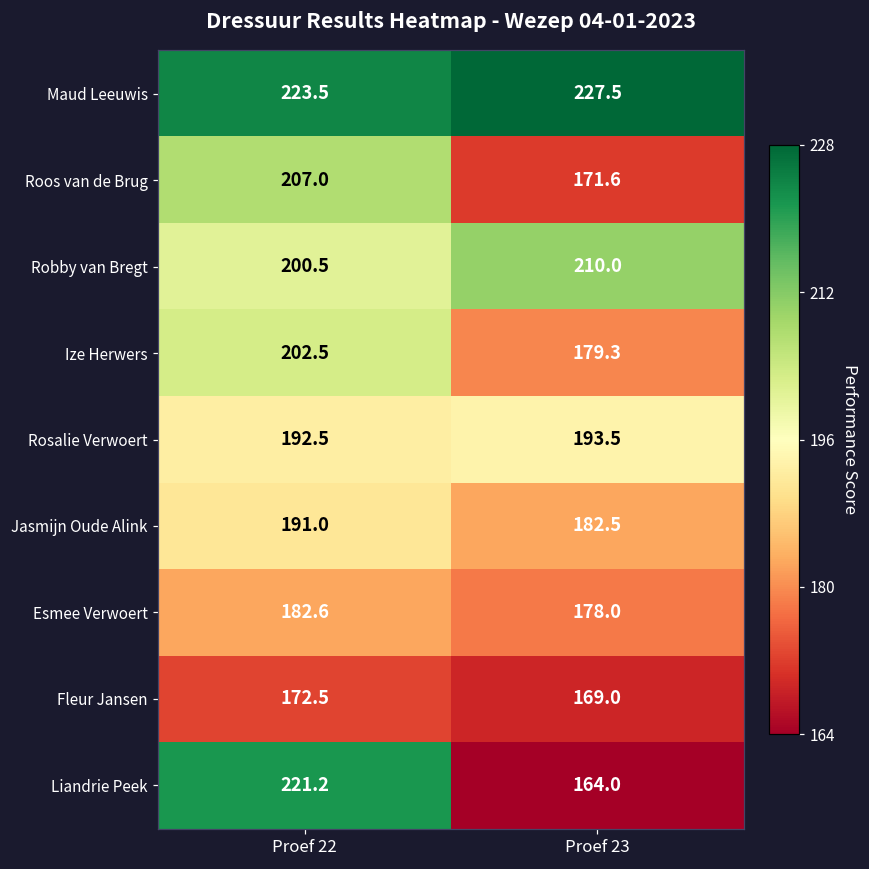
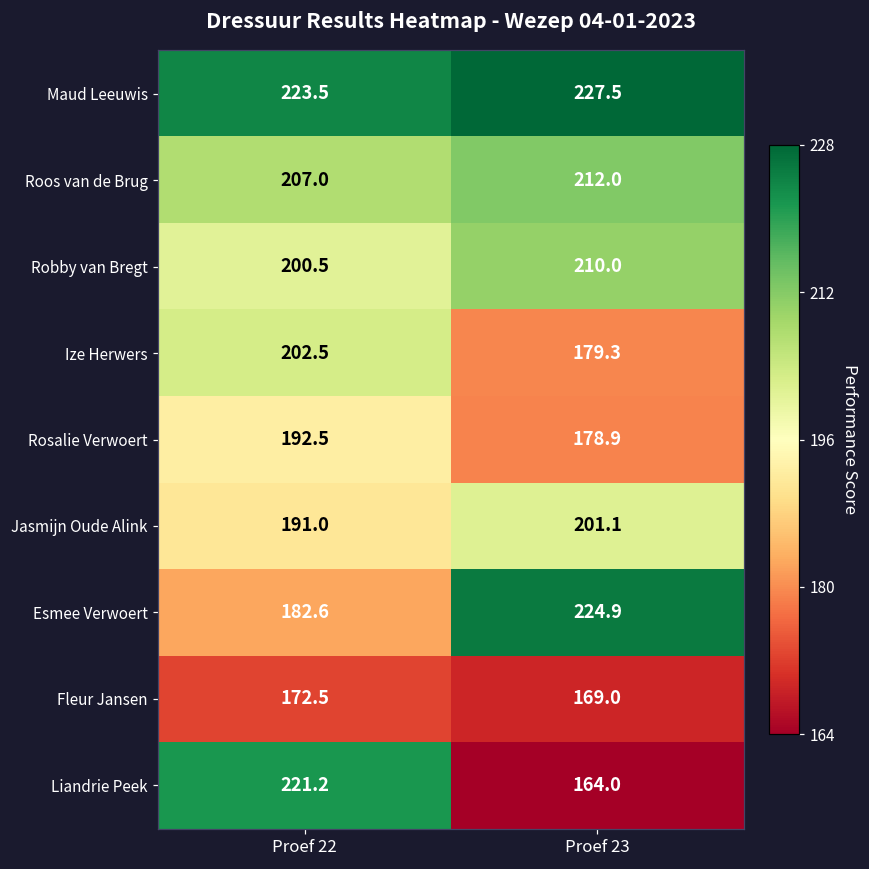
Roos van de Brug, Proef 23: 171.6 -> 212.0
Rosalie Verwoert, Proef 23: 193.5 -> 178.9
Jasmijn Oude Alink, Proef 23: 182.5 -> 201.1
Esmee Verwoert, Proef 23: 178.0 -> 224.9
